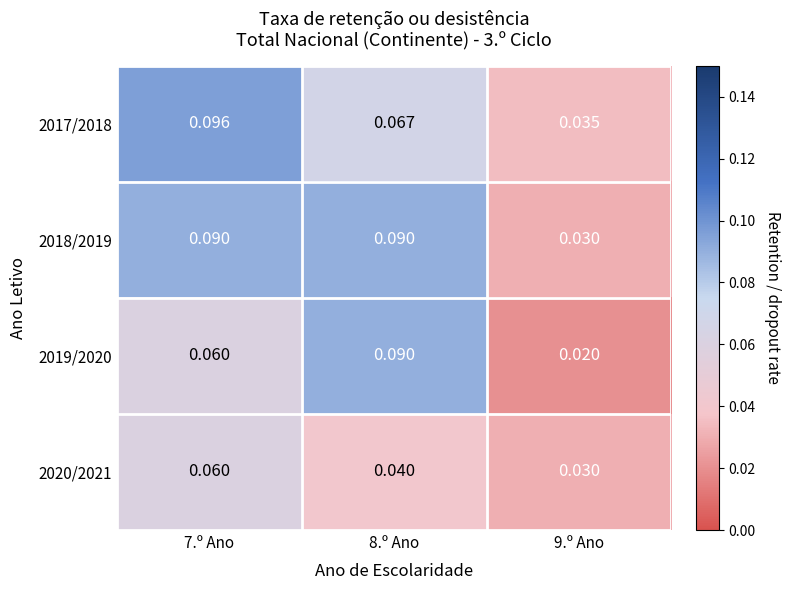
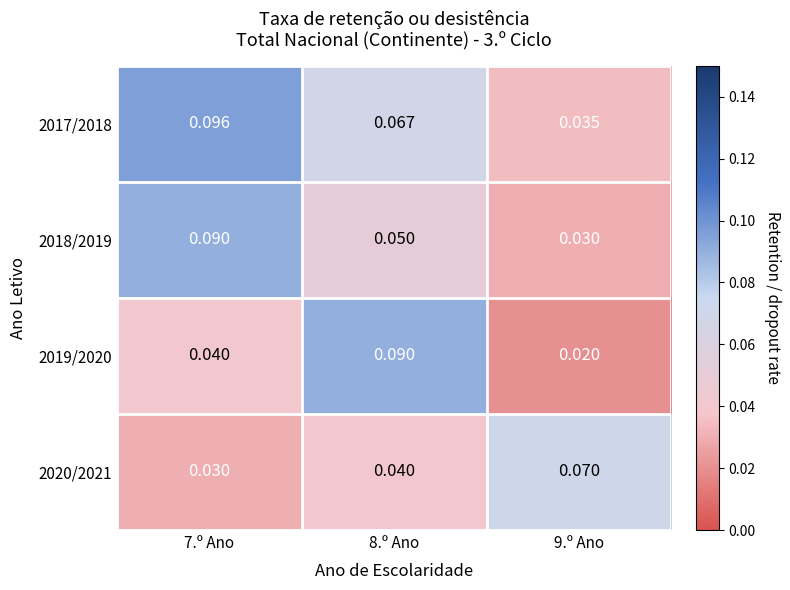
2018/2019, 8.º Ano: 0.090 -> 0.050
2019/2020, 7.º Ano: 0.060 -> 0.040
2020/2021, 7.º Ano: 0.060 -> 0.030
2020/2021, 9.º Ano: 0.030 -> 0.070
